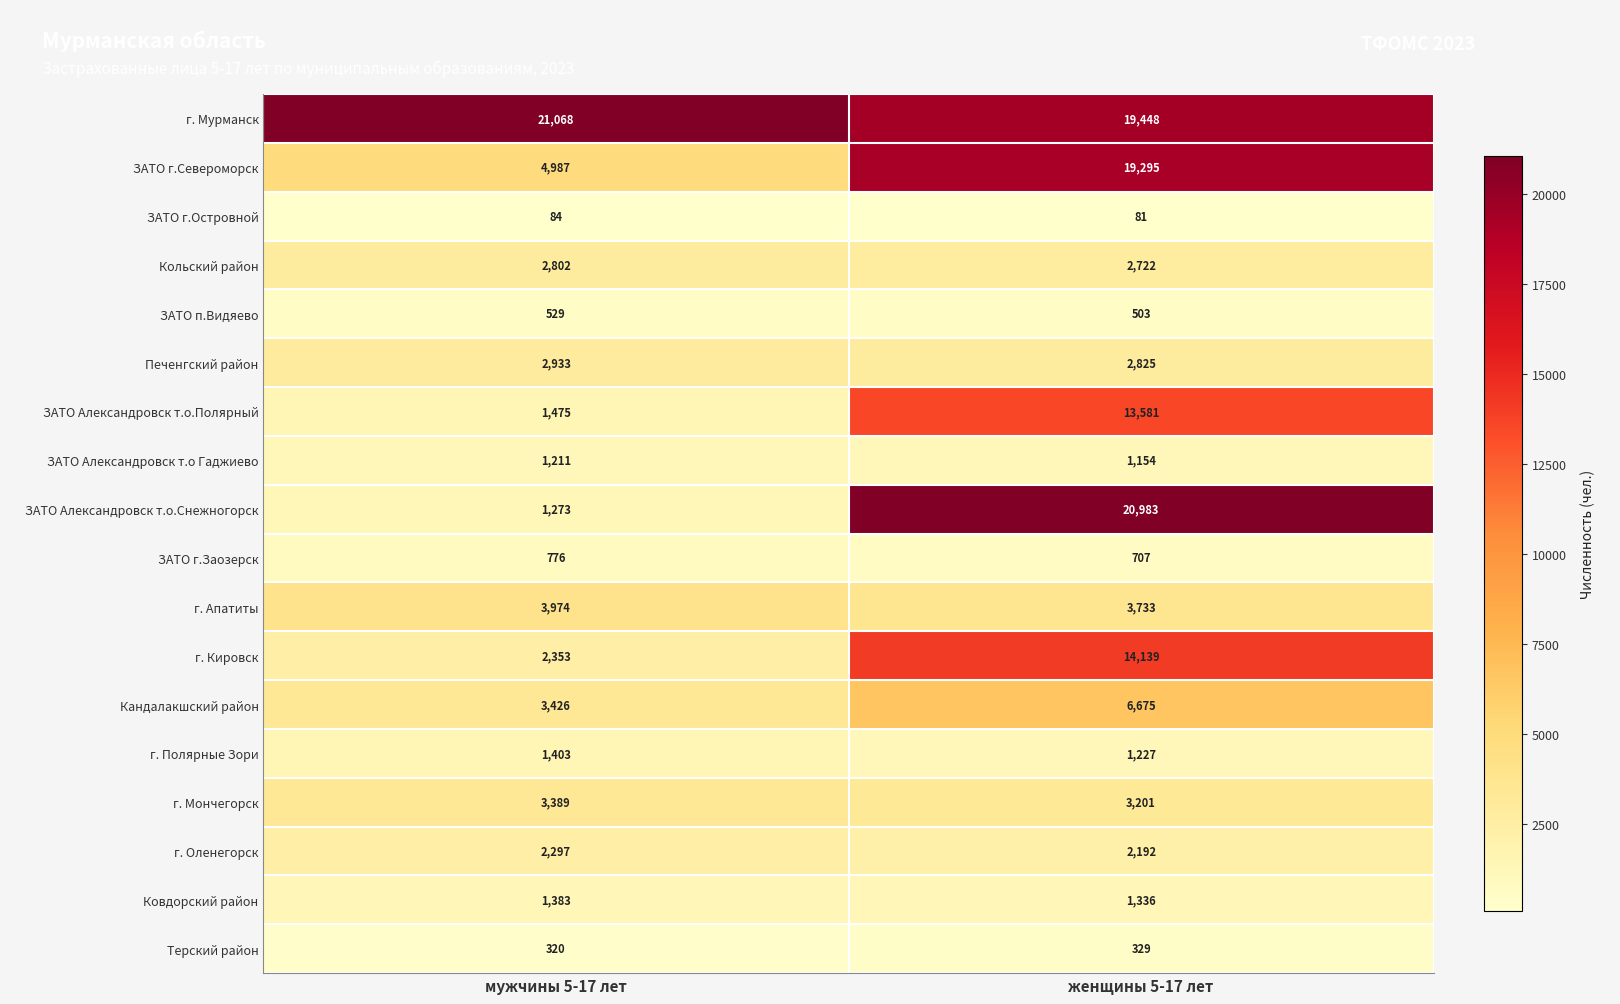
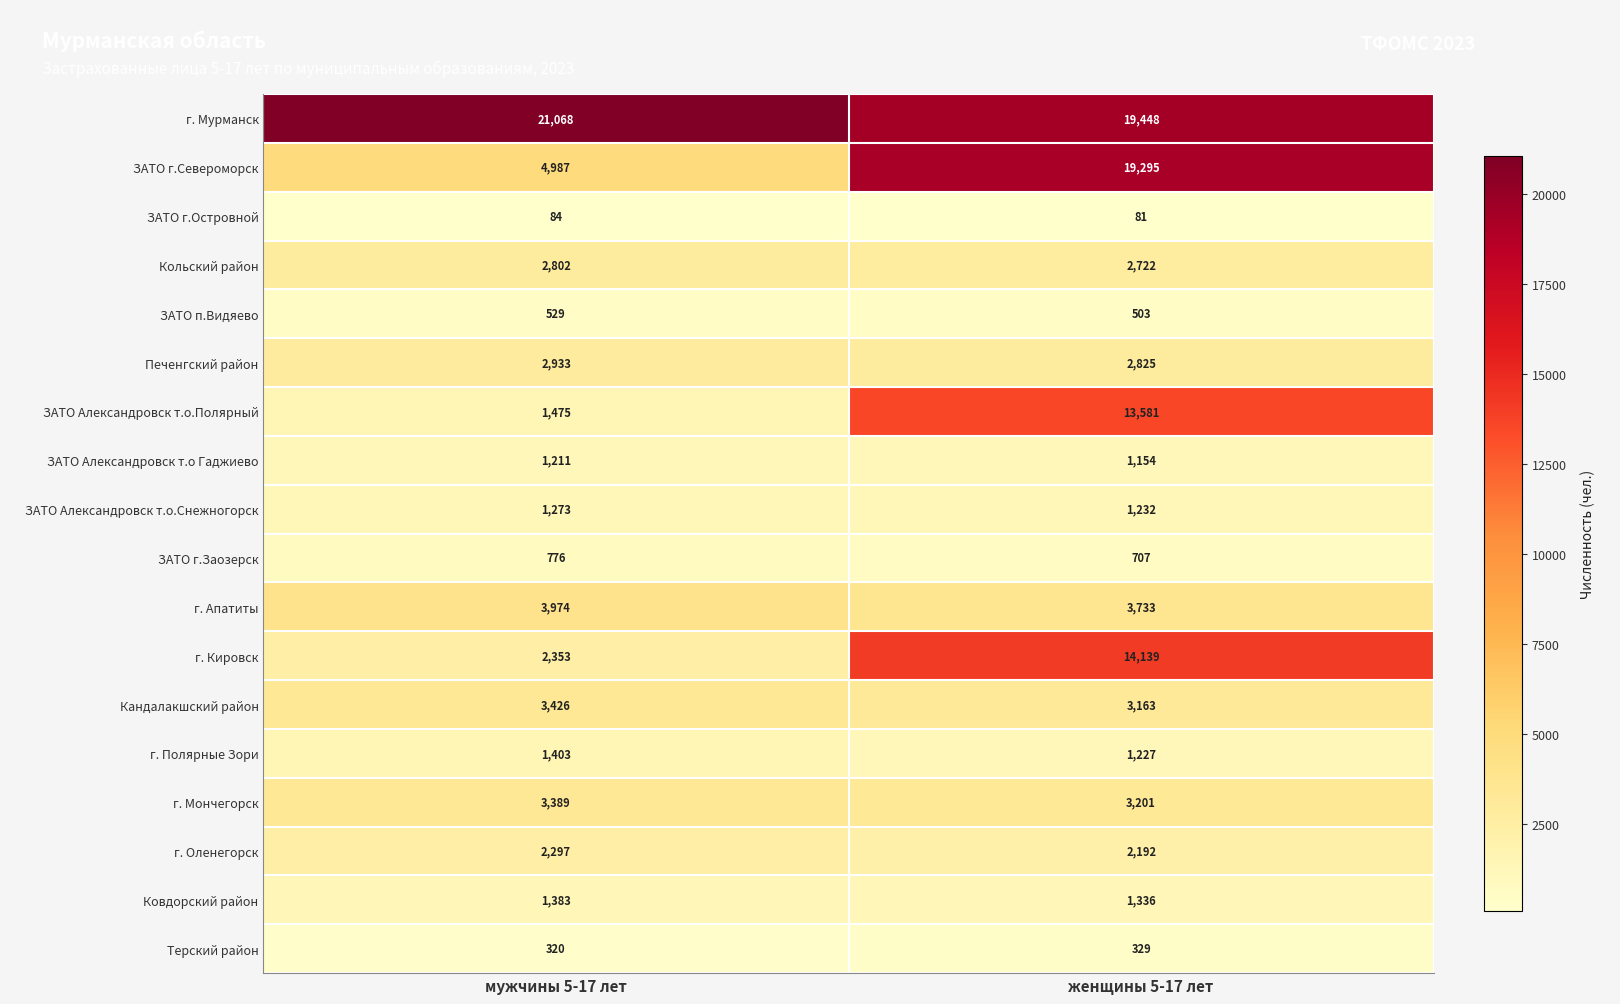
ЗАТО Александровск т.о.Снежногорск, женщины 5-17 лет: 20,983 -> 1,232
Кандалакшский район, женщины 5-17 лет: 6,675 -> 3,163
